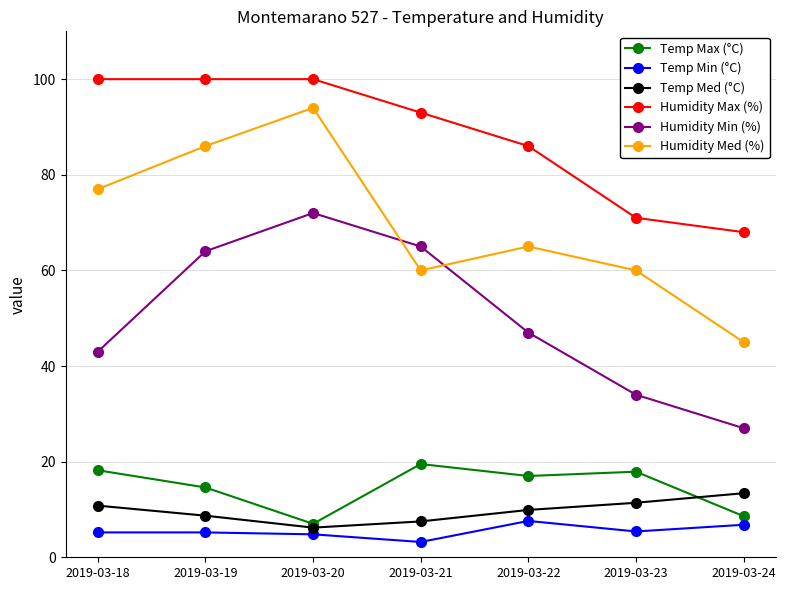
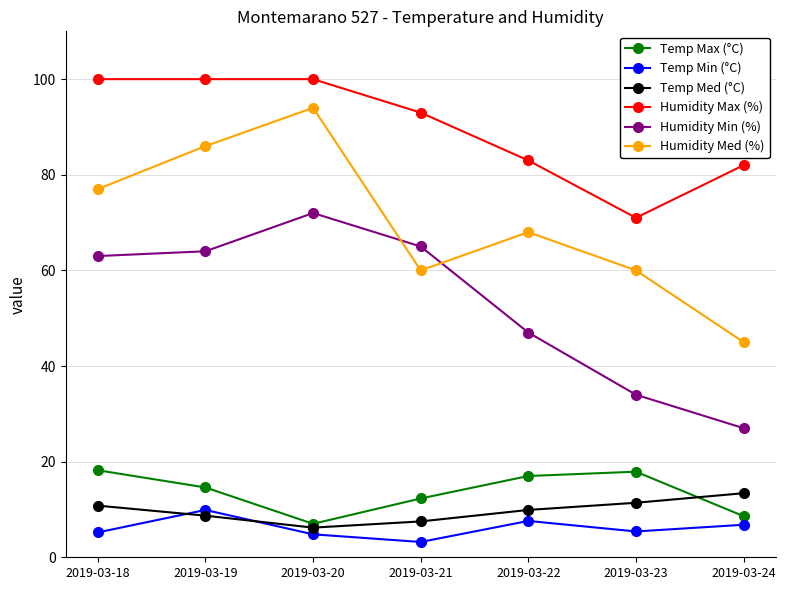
Humidity Min (%), 2019-03-18: 43 -> 63
Temp Min (°C), 2019-03-19: 5 -> 10
Temp Max (°C), 2019-03-21: 20 -> 12
Humidity Max (%), 2019-03-22: 86 -> 83
Humidity Med (%), 2019-03-22: 65 -> 68
Humidity Max (%), 2019-03-24: 68 -> 82
